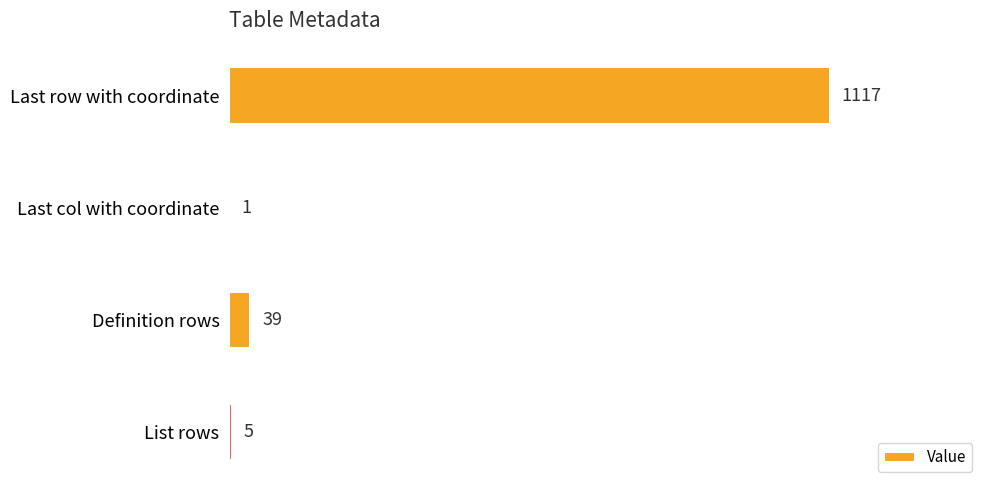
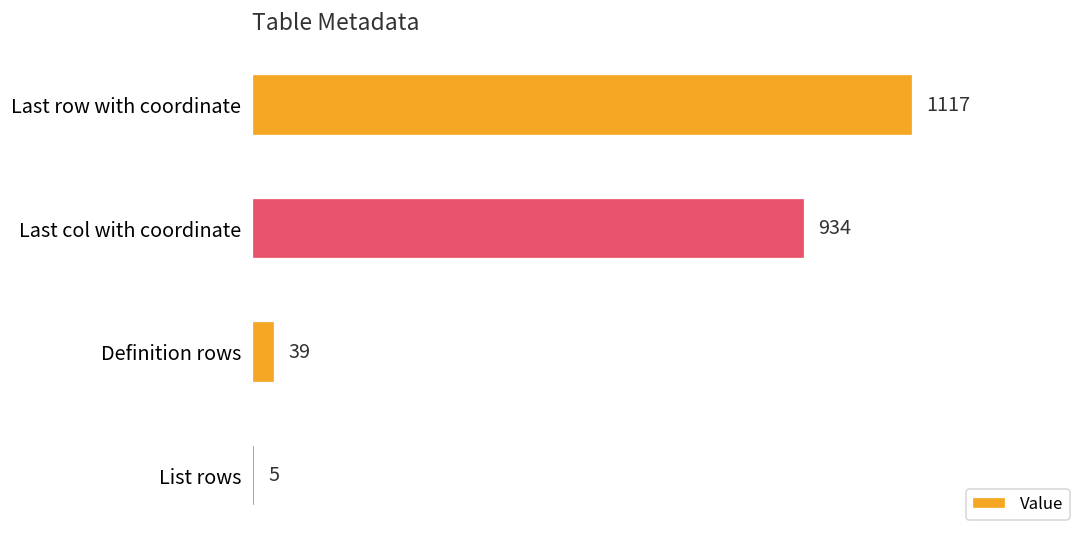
Last col with coordinate: 1 -> 934
